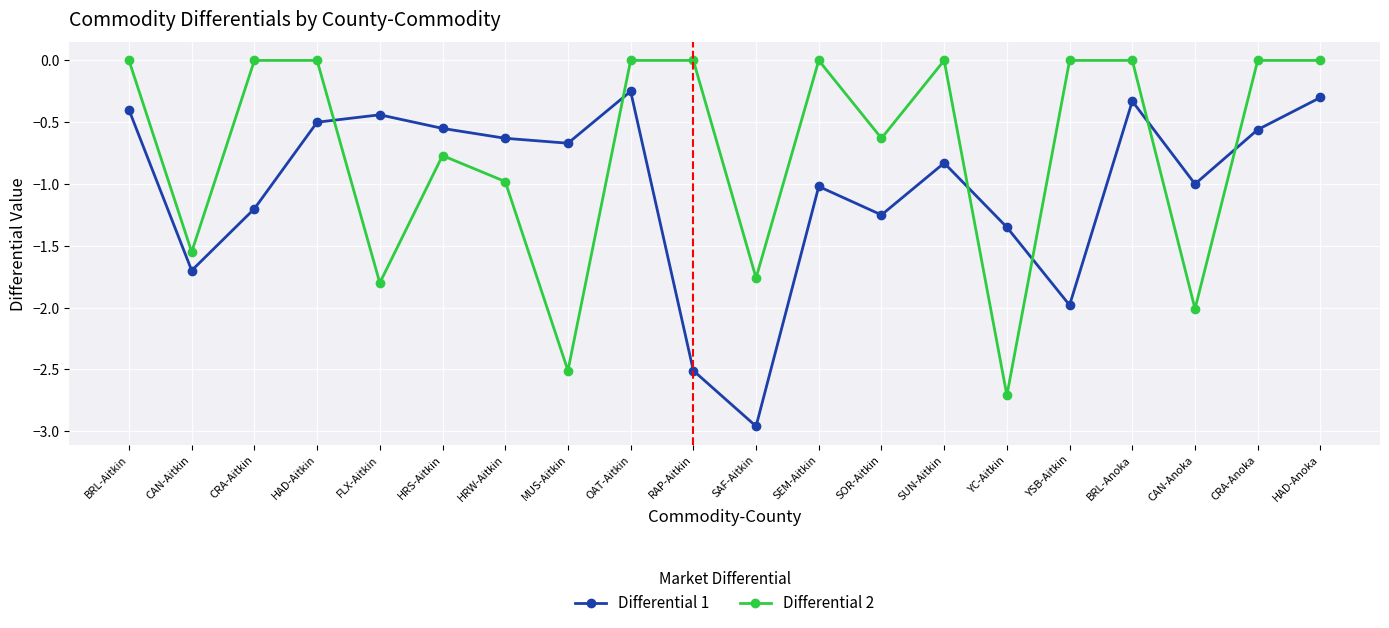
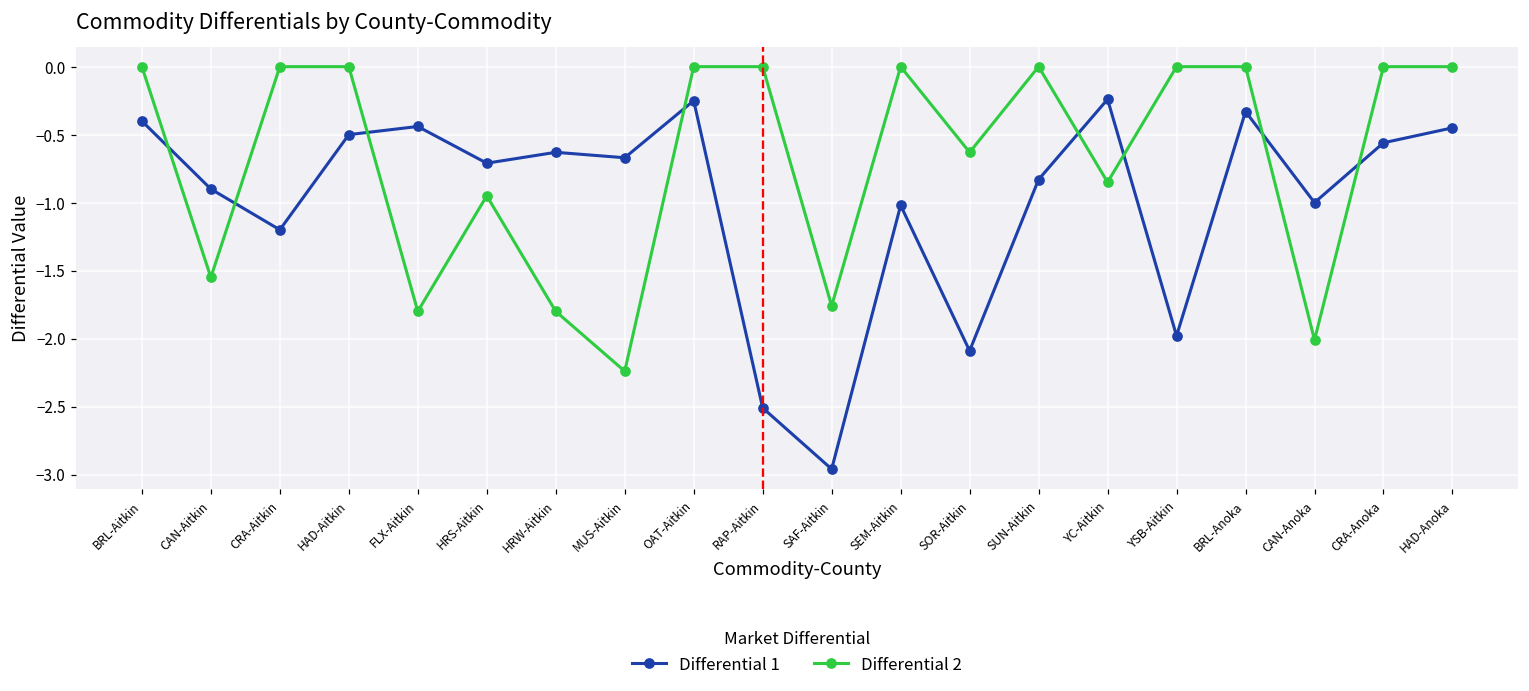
Differential 1, CAN-Aitkin: -1.7 -> -0.9
Differential 1, HRS-Aitkin: -0.55 -> -0.71
Differential 2, HRS-Aitkin: -0.77 -> -0.95
Differential 2, HRW-Aitkin: -0.98 -> -1.80
Differential 2, MUS-Aitkin: -2.51 -> -2.24
Differential 1, SOR-Aitkin: -1.25 -> -2.09
Differential 1, YC-Aitkin: -1.35 -> -0.24
Differential 2, YC-Aitkin: -2.71 -> -0.85
Differential 1, HAD-Anoka: -0.30 -> -0.45
